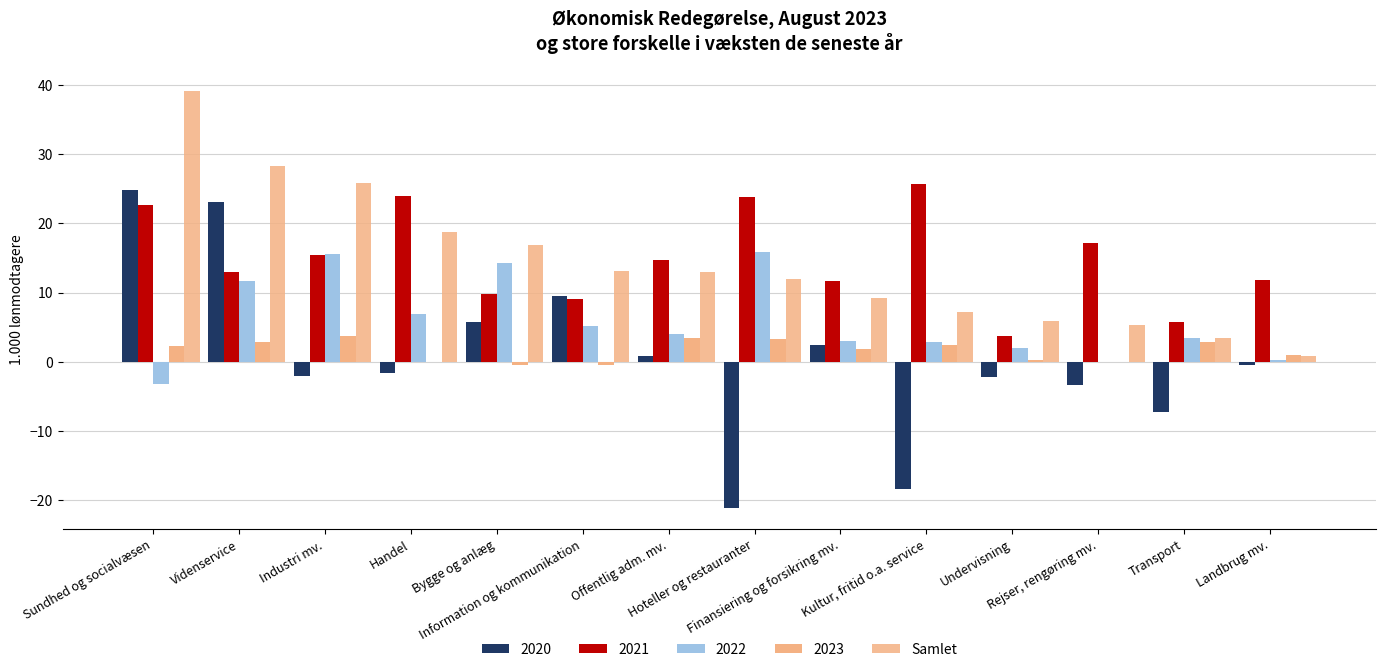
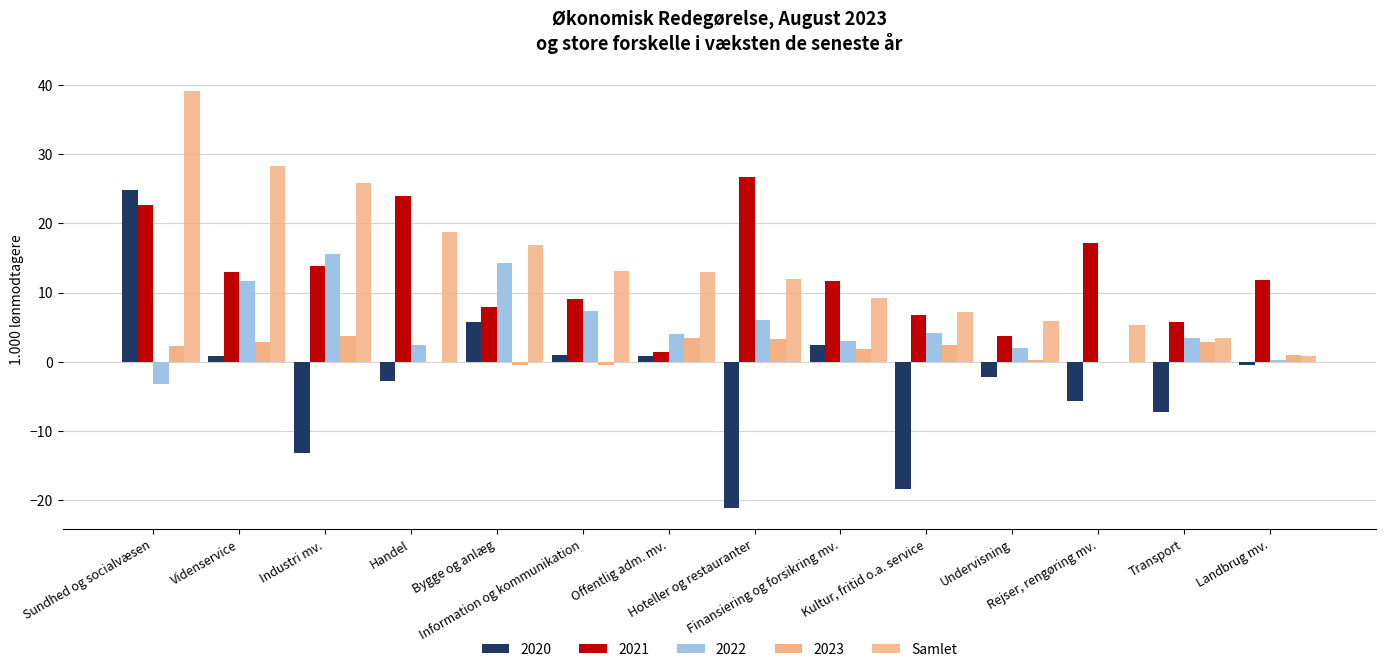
2020, Videnservice: 23 -> 1
2020, Industri mv.: -2 -> -13
2021, Industri mv.: 15 -> 14
2020, Handel: -2 -> -3
2022, Handel: 7 -> 2
2021, Bygge og anlæg: 10 -> 8
2020, Information og kommunikation: 10 -> 1
2022, Information og kommunikation: 5 -> 7
2021, Offentlig adm. mv.: 15 -> 1
2021, Hoteller og restauranter: 24 -> 27
2022, Hoteller og restauranter: 16 -> 6
2021, Kultur, fritid o.a. service: 26 -> 7
2022, Kultur, fritid o.a. service: 3 -> 4
2020, Rejser, rengøring mv.: -3 -> -6
